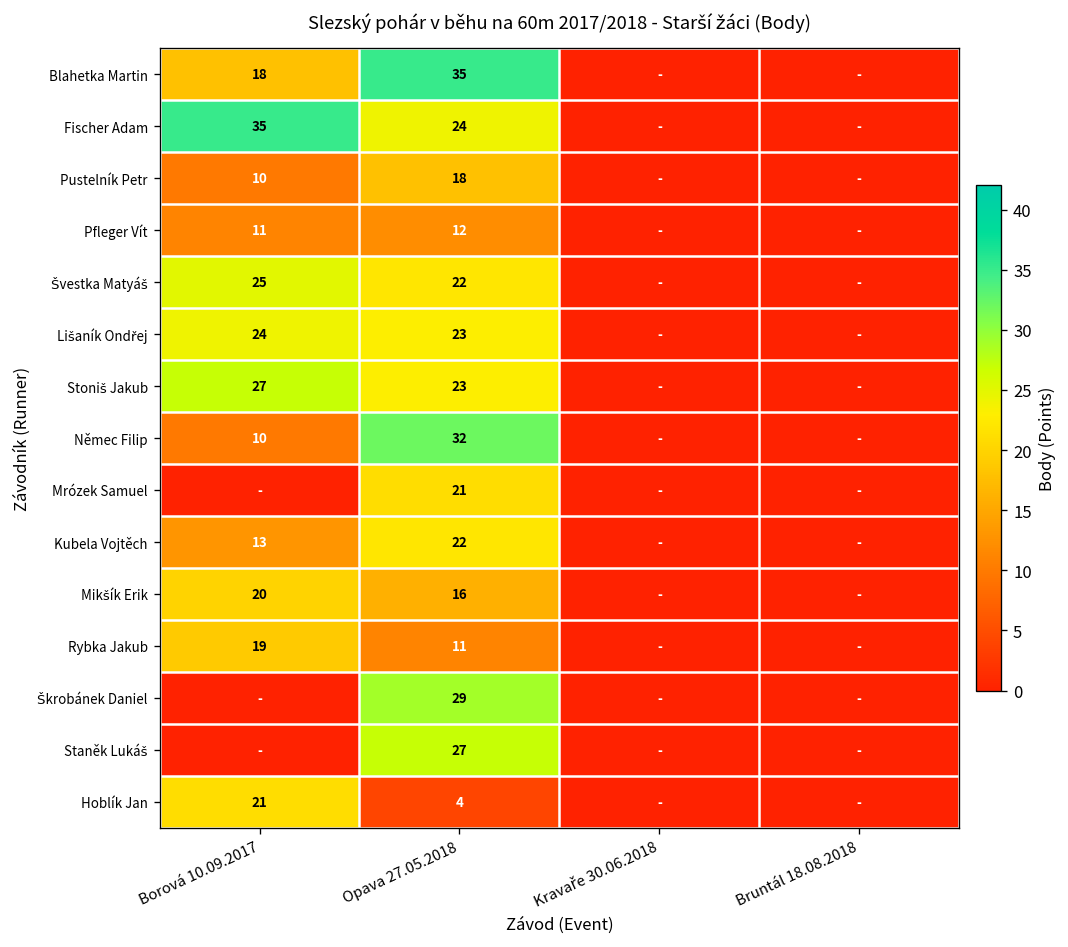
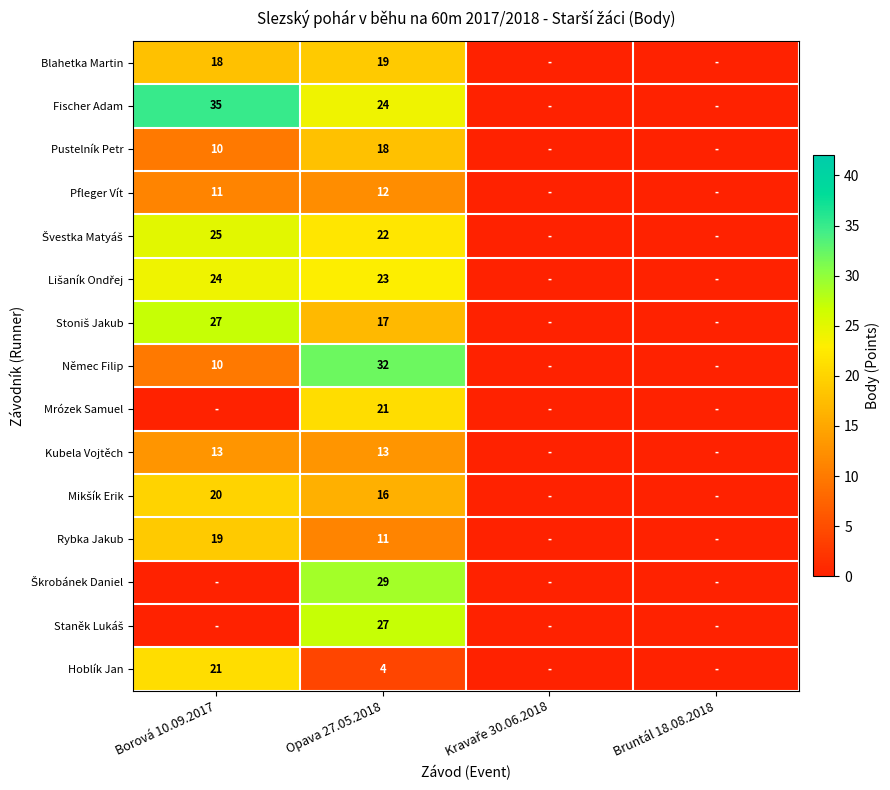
Blahetka Martin, Opava 27.05.2018: 35 -> 19
Stoniš Jakub, Opava 27.05.2018: 23 -> 17
Kubela Vojtěch, Opava 27.05.2018: 22 -> 13
